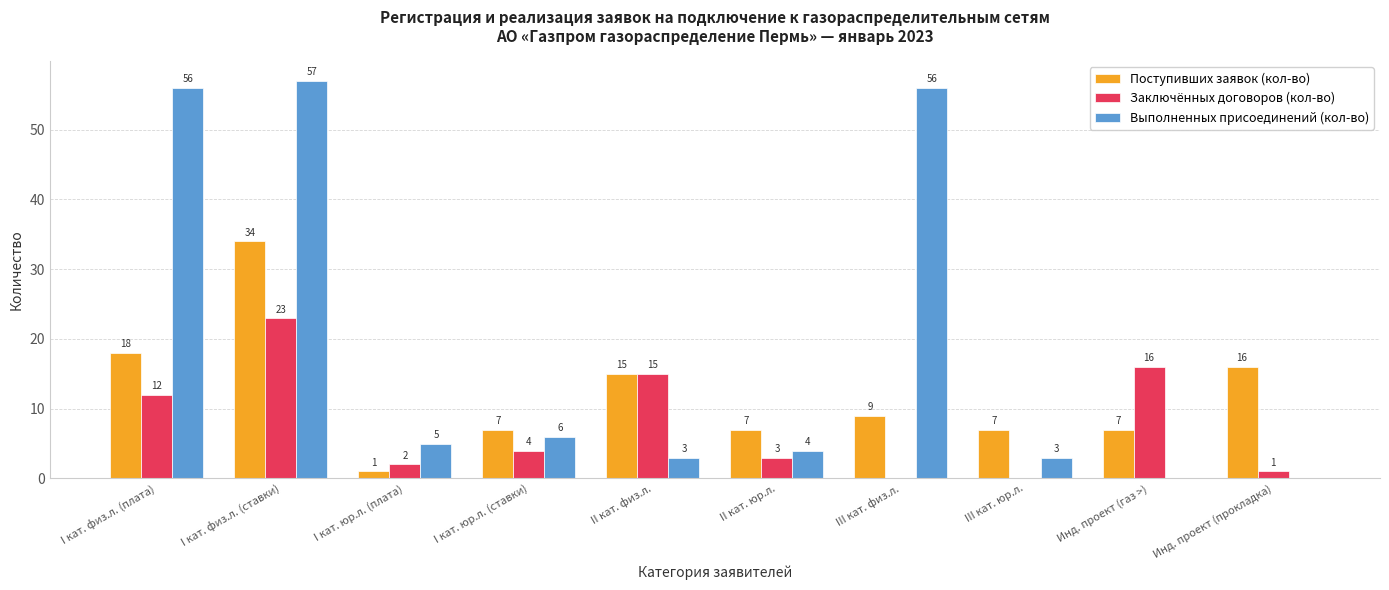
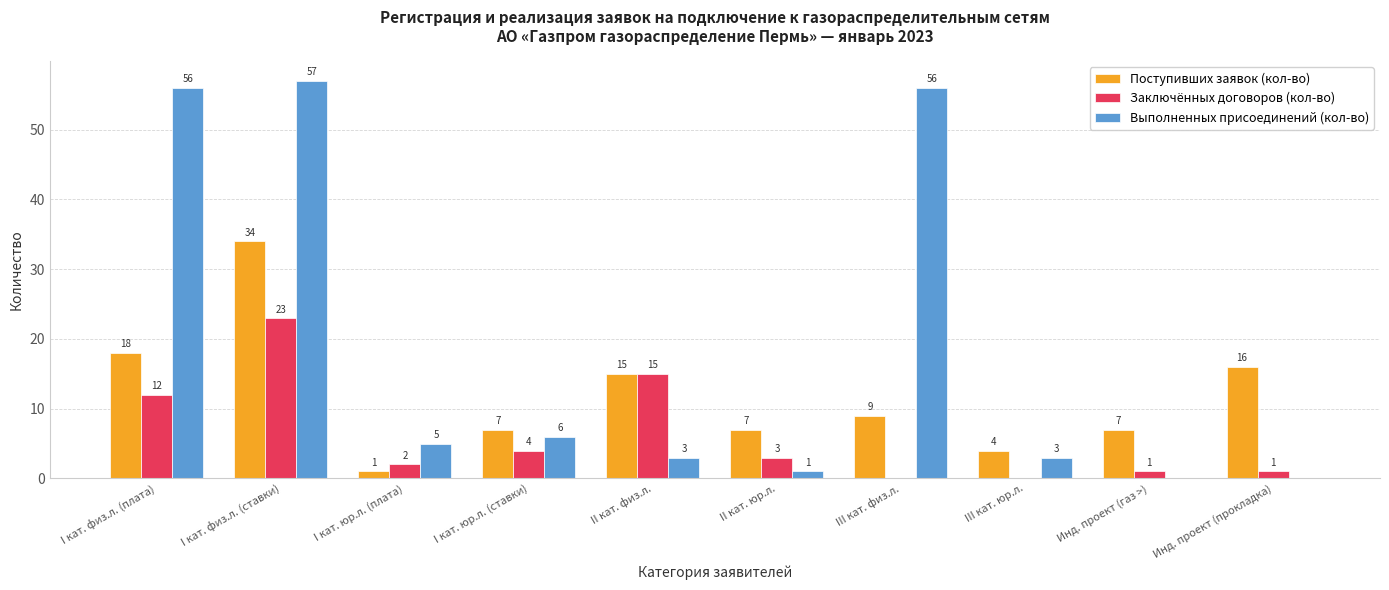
Выполненных присоединений (кол-во), II кат. юр.л.: 4 -> 1
Поступивших заявок (кол-во), III кат. юр.л.: 7 -> 4
Заключённых договоров (кол-во), Инд. проект (газ >): 16 -> 1
